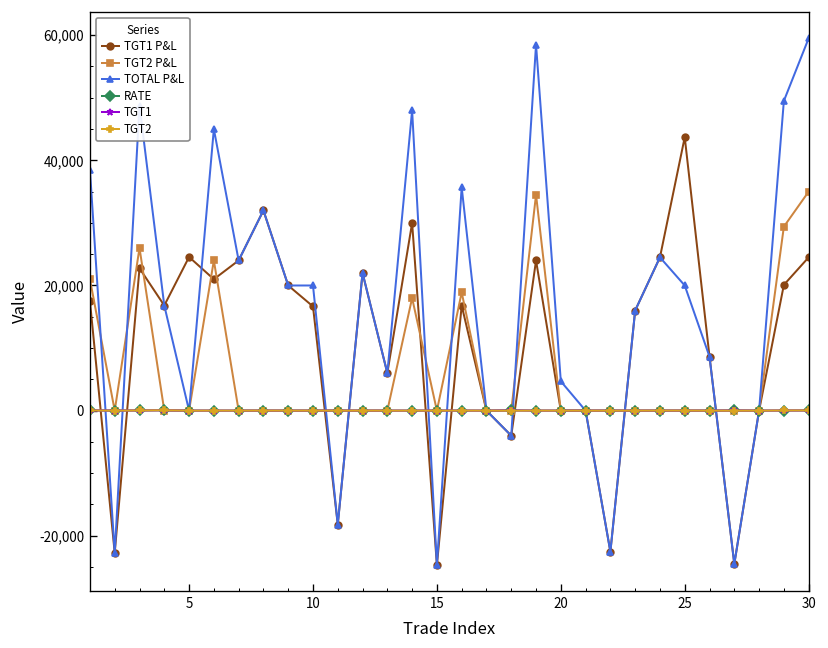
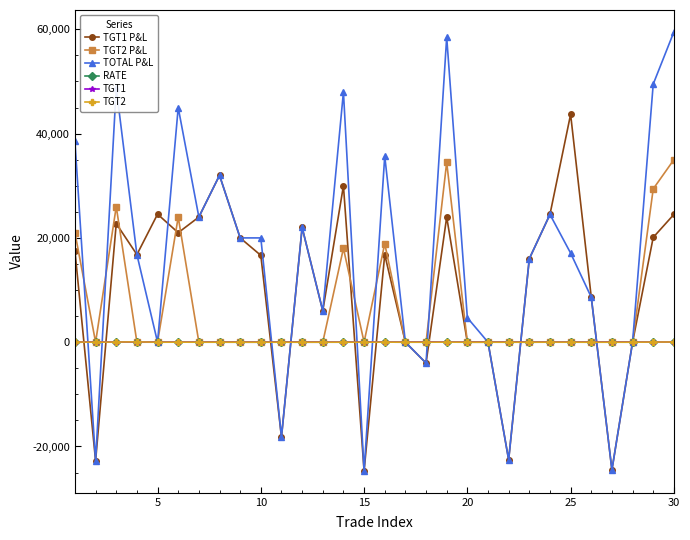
TOTAL P&L, 25: 20,000 -> 17,000
